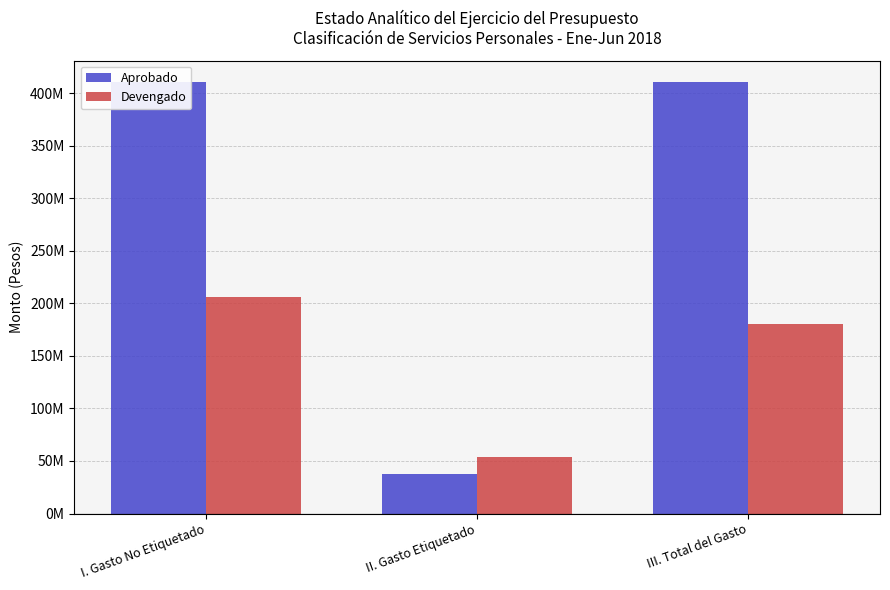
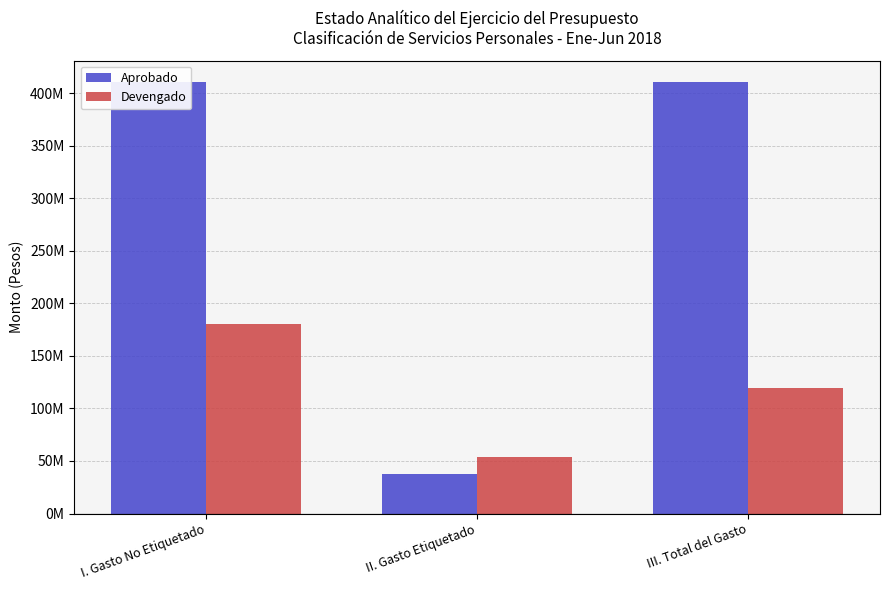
Devengado, I. Gasto No Etiquetado: 206000000 -> 180000000
Devengado, III. Total del Gasto: 180000000 -> 119000000
